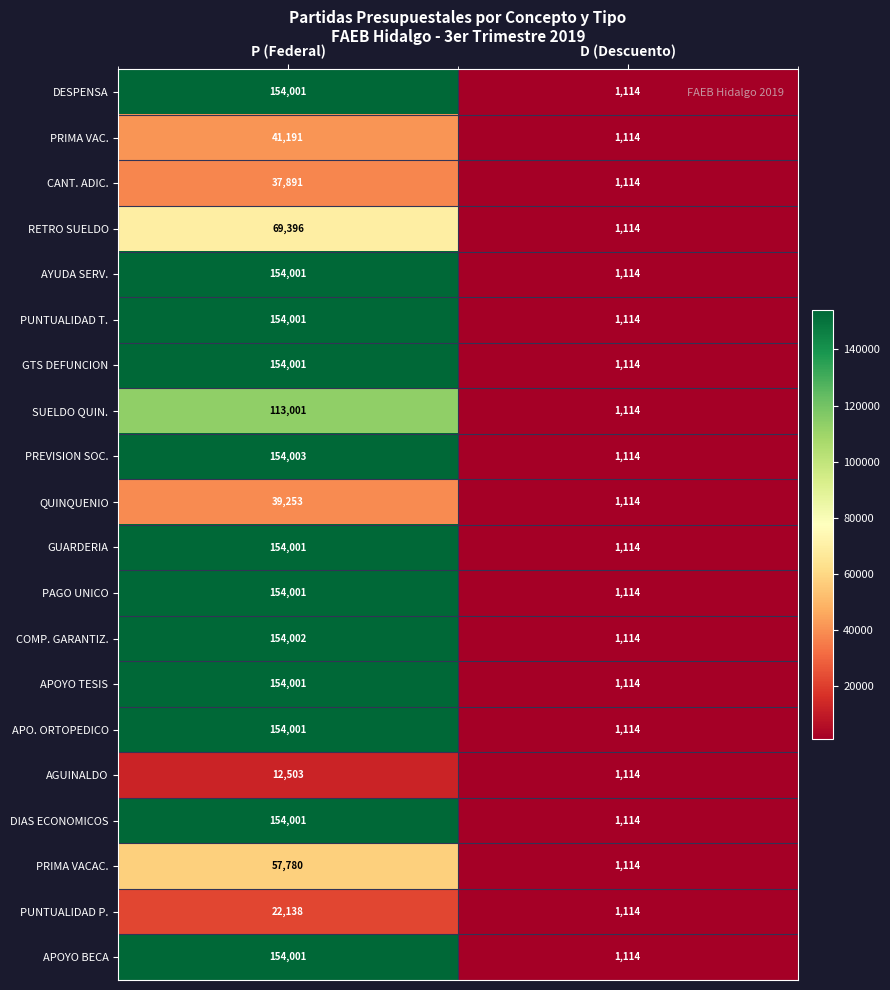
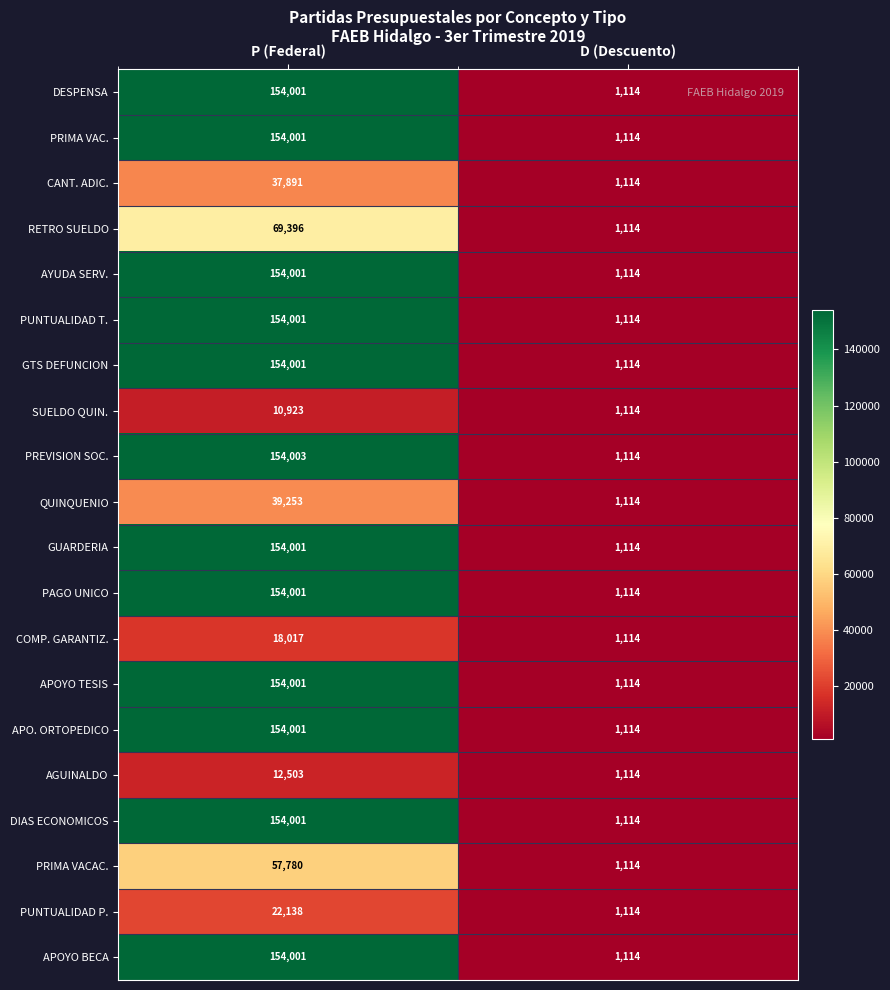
PRIMA VAC., P (Federal): 41,191 -> 154,001
SUELDO QUIN., P (Federal): 113,001 -> 10,923
COMP. GARANTIZ., P (Federal): 154,002 -> 18,017
